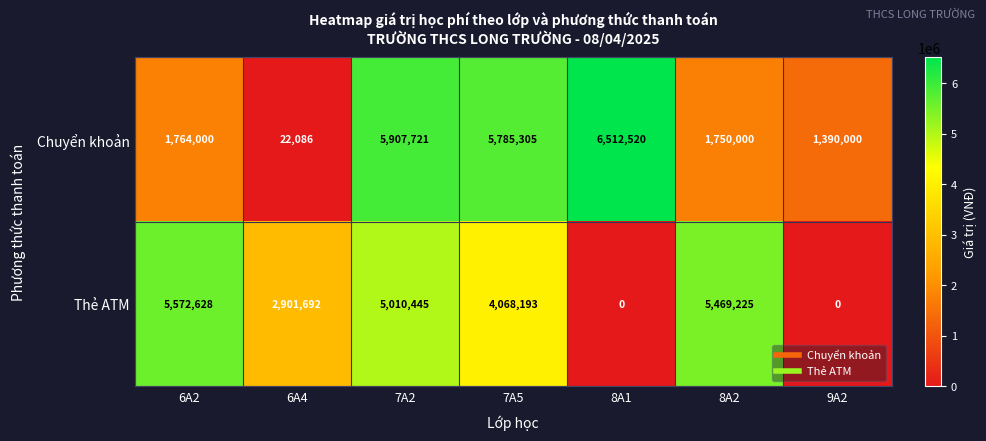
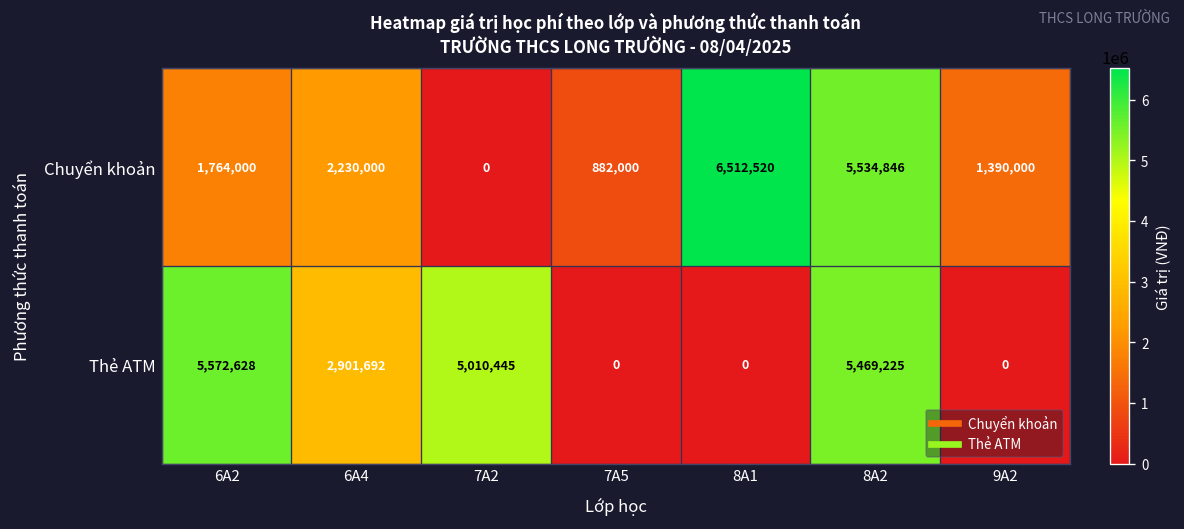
Chuyển khoản, 6A4: 22,086 -> 2,230,000
Chuyển khoản, 7A2: 5,907,721 -> 0
Chuyển khoản, 7A5: 5,785,305 -> 882,000
Chuyển khoản, 8A2: 1,750,000 -> 5,534,846
Thẻ ATM, 7A5: 4,068,193 -> 0
